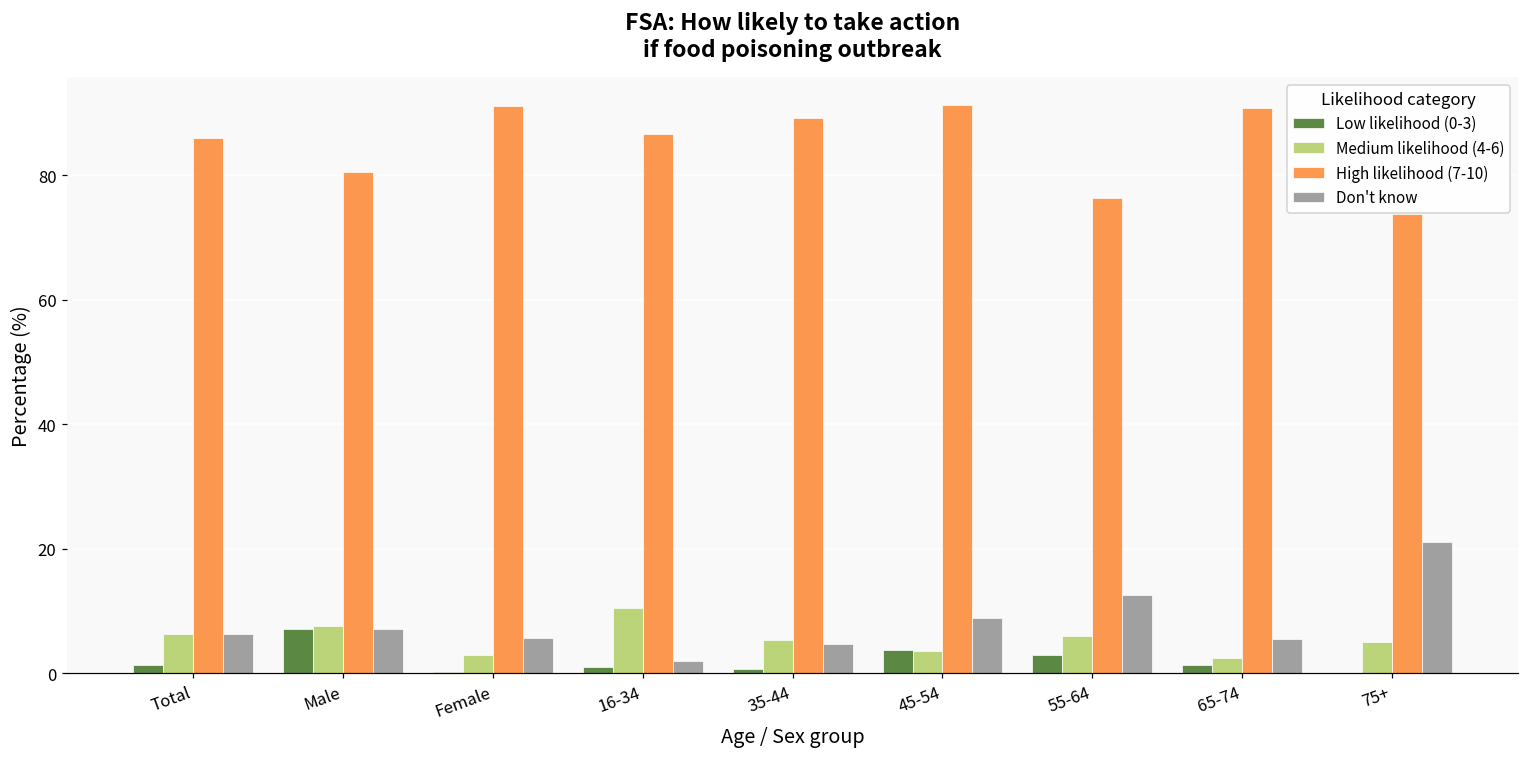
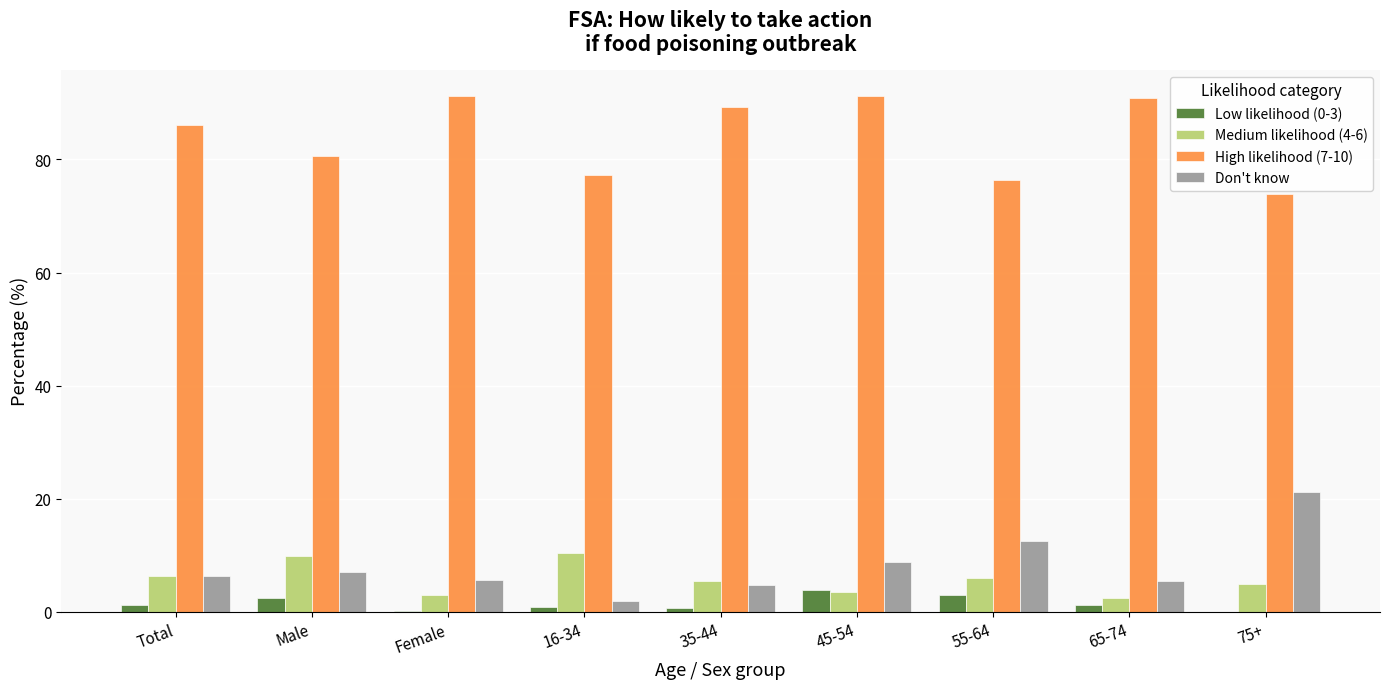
Low likelihood (0-3), Male: 7 -> 3
Medium likelihood (4-6), Male: 8 -> 10
High likelihood (7-10), 16-34: 87 -> 77
